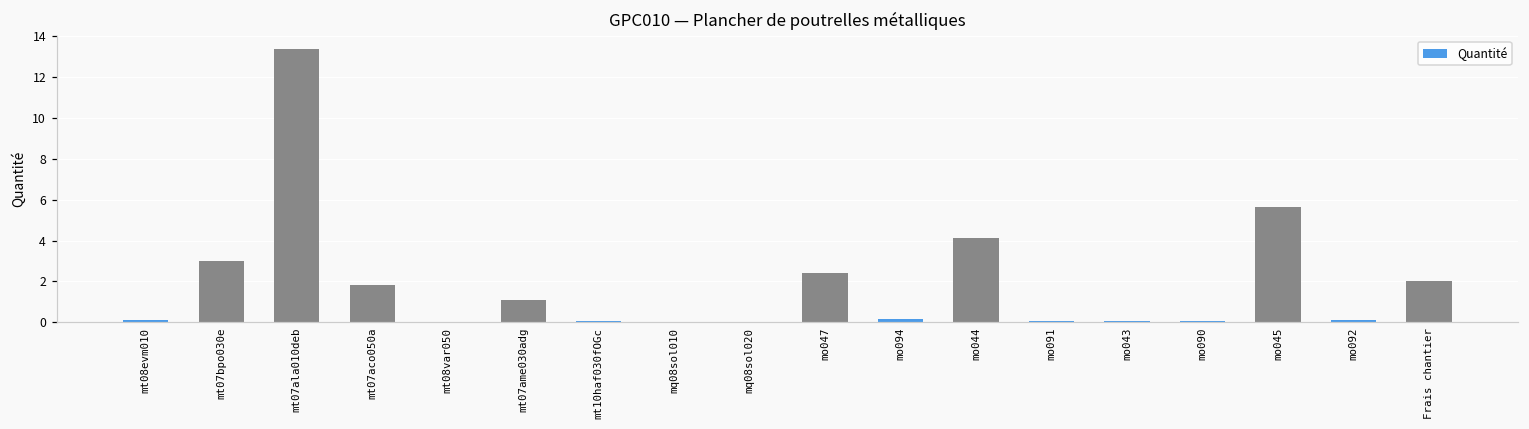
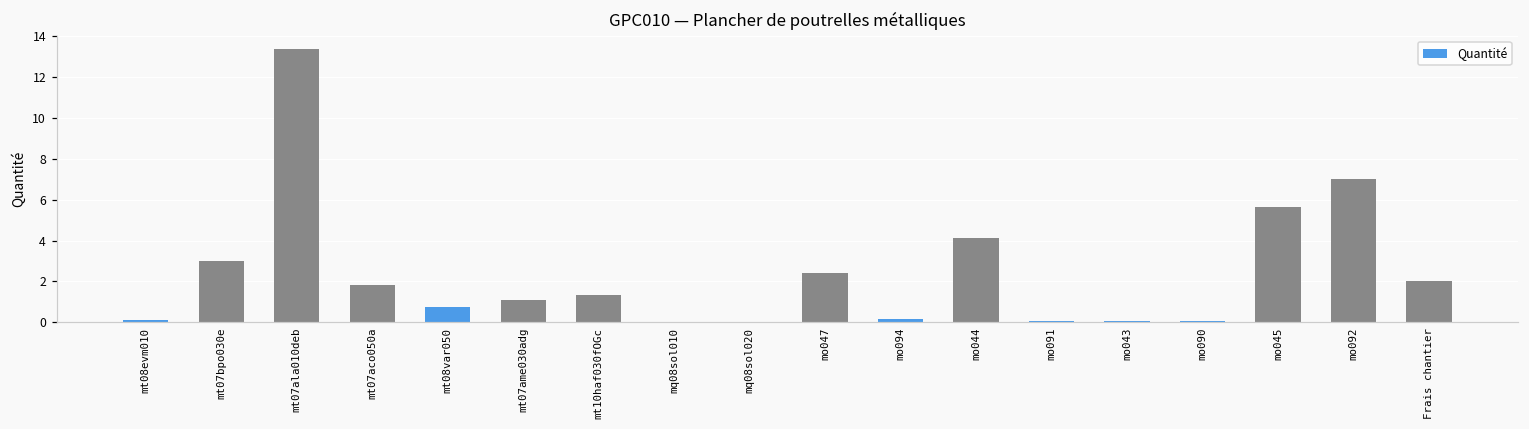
mt08var050: 0.0 -> 0.7
mt10haf030fOGc: 0.1 -> 1.3
mo092: 0.1 -> 7.0
